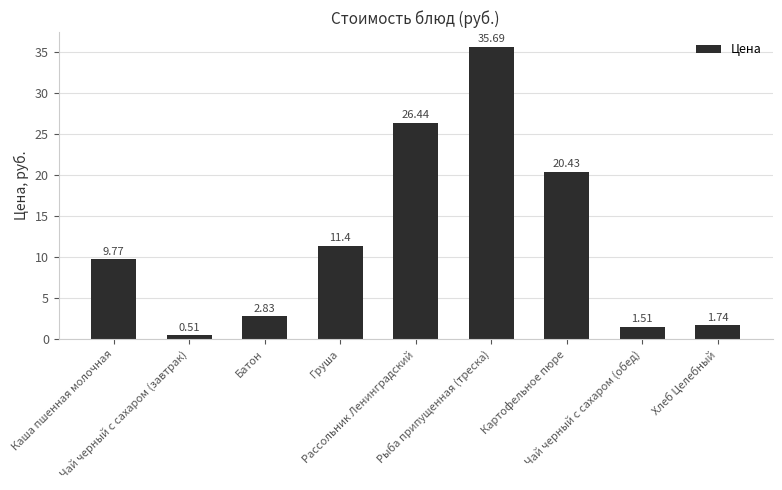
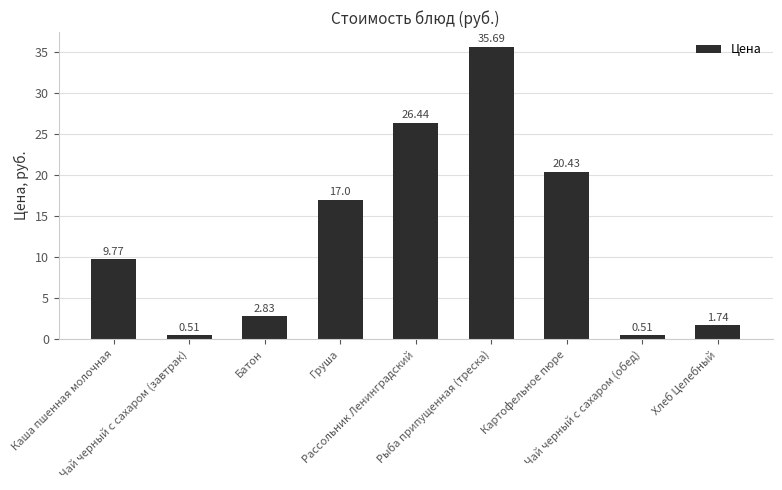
Груша: 11.4 -> 17.0
Чай черный с сахаром (обед): 1.51 -> 0.51
